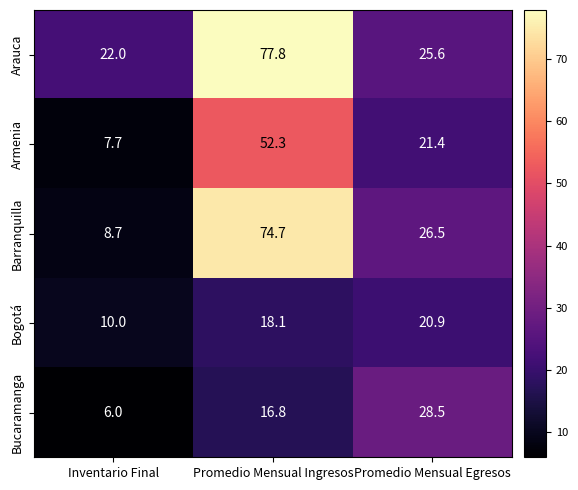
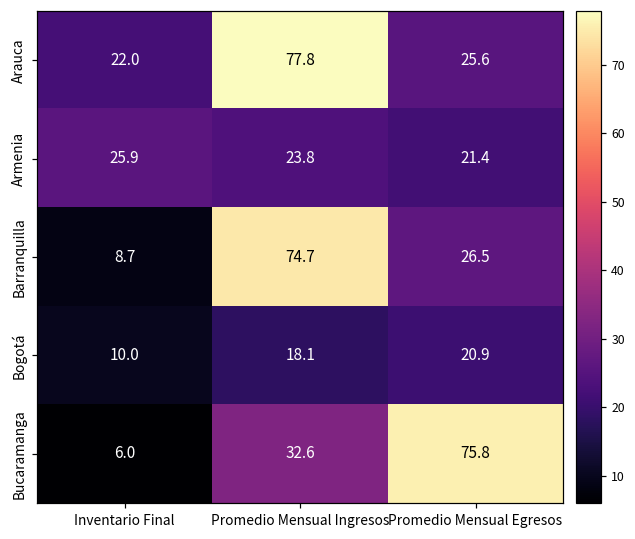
Armenia, Inventario Final: 7.7 -> 25.9
Armenia, Promedio Mensual Ingresos: 52.3 -> 23.8
Bucaramanga, Promedio Mensual Ingresos: 16.8 -> 32.6
Bucaramanga, Promedio Mensual Egresos: 28.5 -> 75.8
